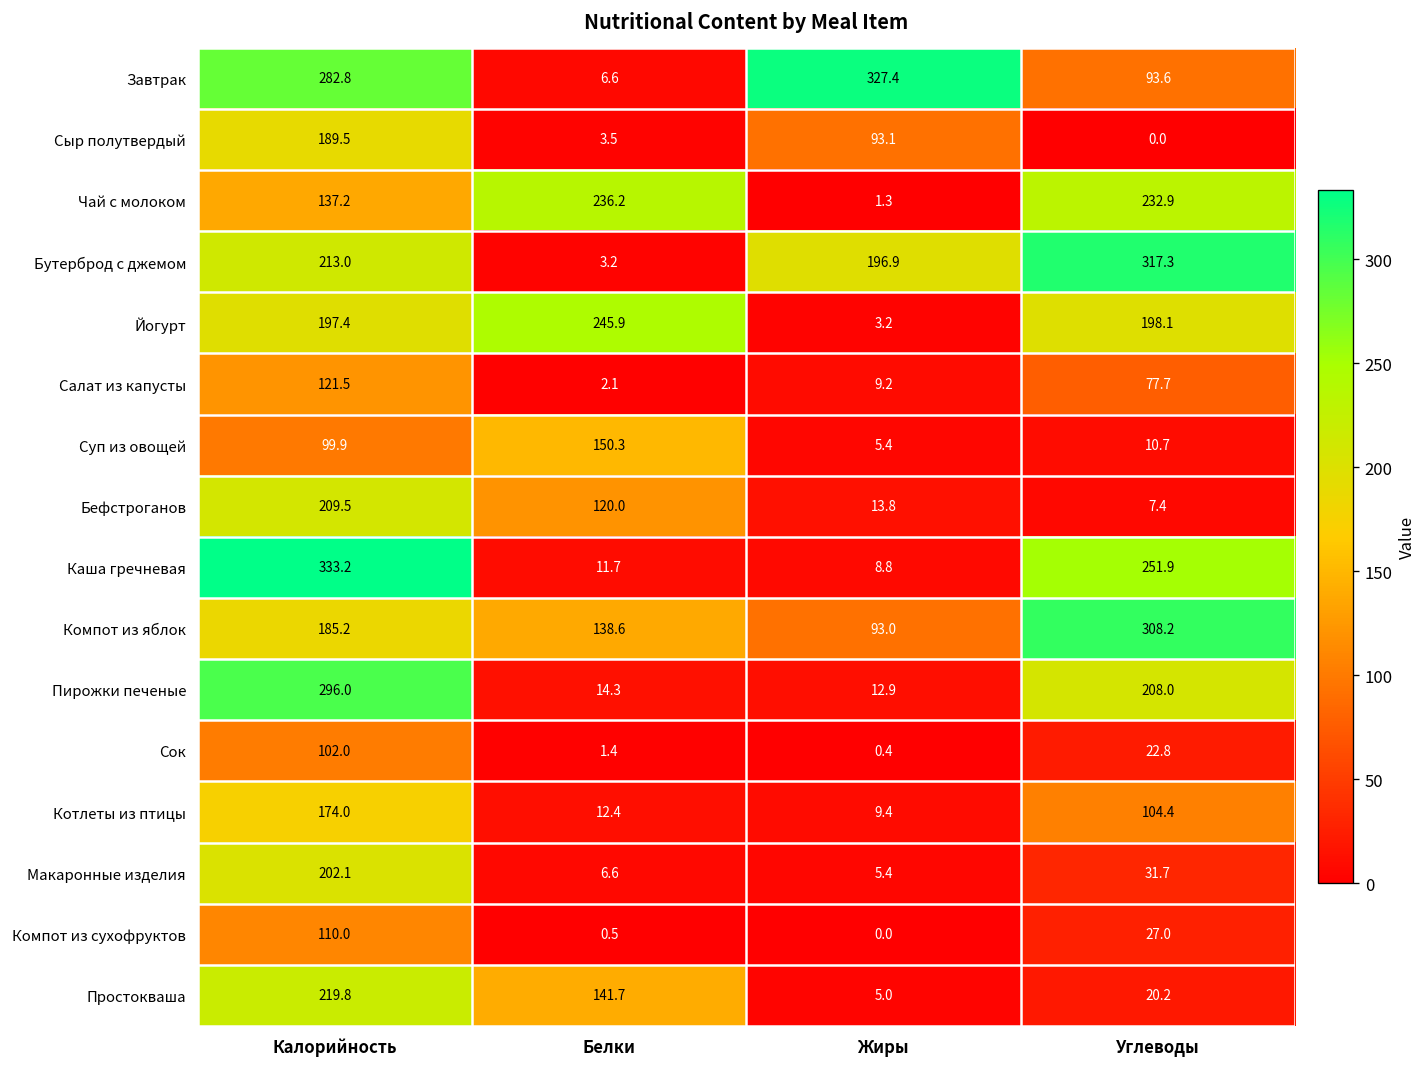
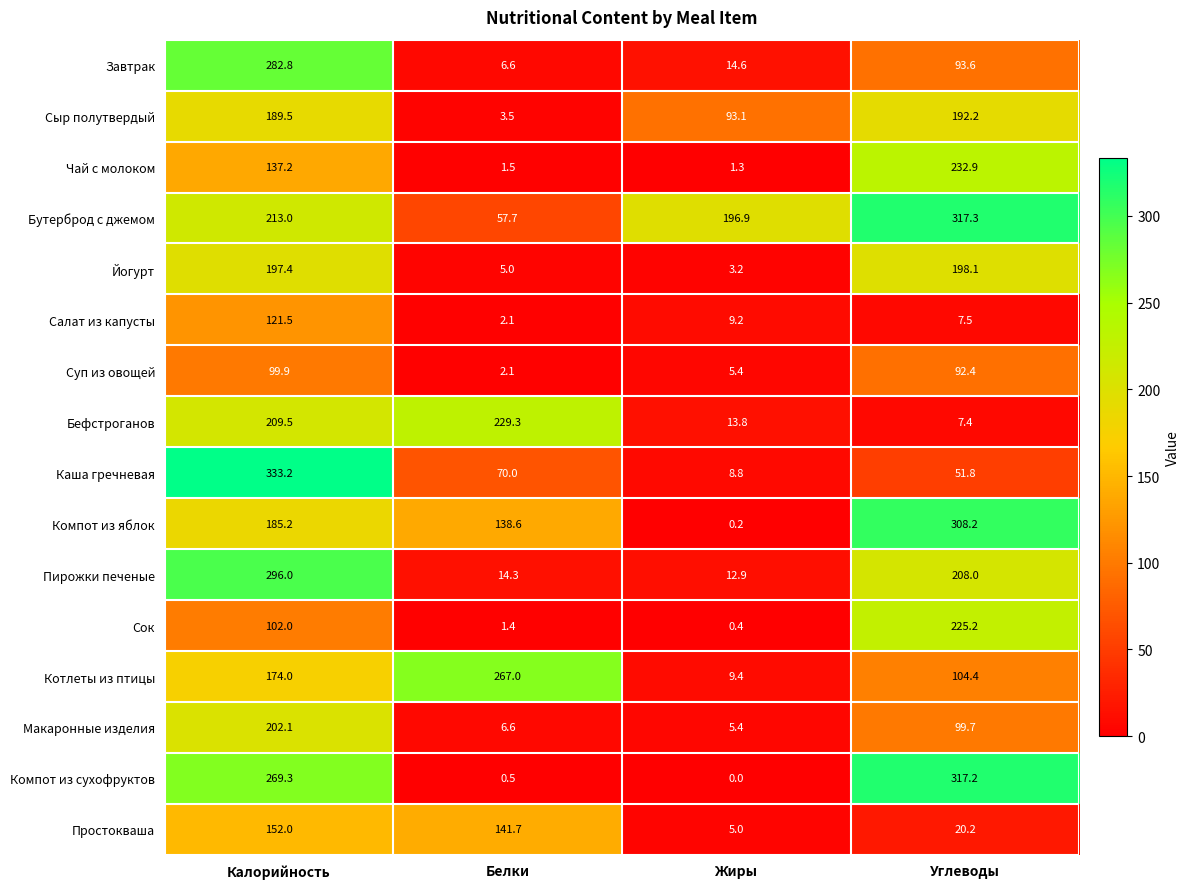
Завтрак, Жиры: 327.4 -> 14.6
Сыр полутвердый, Углеводы: 0.0 -> 192.2
Чай с молоком, Белки: 236.2 -> 1.5
Бутерброд с джемом, Белки: 3.2 -> 57.7
Йогурт, Белки: 245.9 -> 5.0
Салат из капусты, Углеводы: 77.7 -> 7.5
Суп из овощей, Белки: 150.3 -> 2.1
Суп из овощей, Углеводы: 10.7 -> 92.4
Бефстроганов, Белки: 120.0 -> 229.3
Каша гречневая, Белки: 11.7 -> 70.0
Каша гречневая, Углеводы: 251.9 -> 51.8
Компот из яблок, Жиры: 93.0 -> 0.2
Сок, Углеводы: 22.8 -> 225.2
Котлеты из птицы, Белки: 12.4 -> 267.0
Макаронные изделия, Углеводы: 31.7 -> 99.7
Компот из сухофруктов, Калорийность: 110.0 -> 269.3
Компот из сухофруктов, Углеводы: 27.0 -> 317.2
Простокваша, Калорийность: 219.8 -> 152.0
